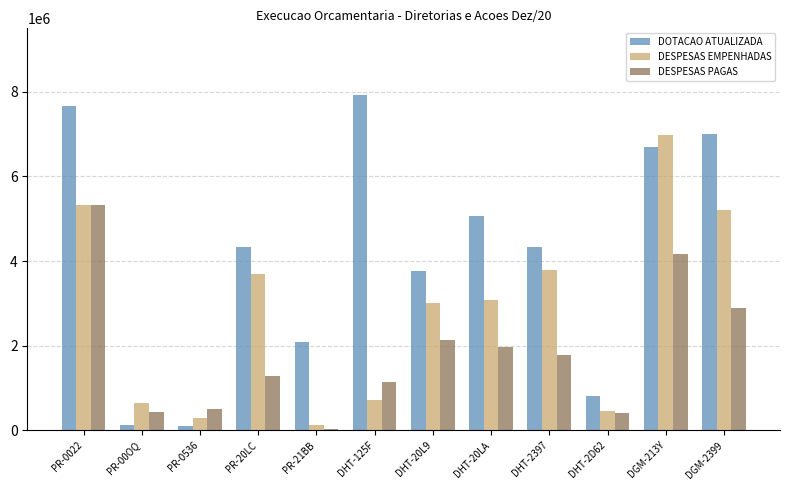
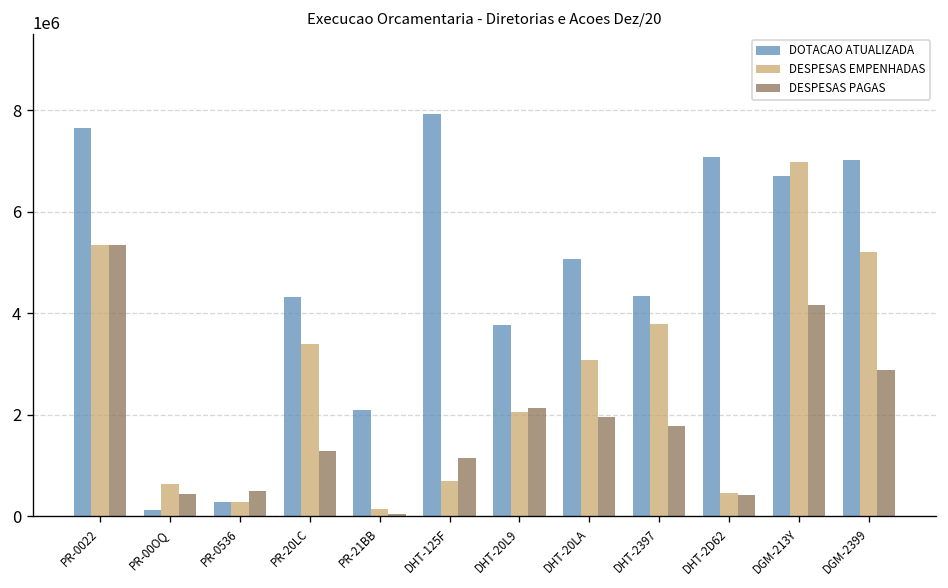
DOTACAO ATUALIZADA, PR-0536: 100000 -> 300000
DESPESAS EMPENHADAS, PR-20LC: 3700000 -> 3400000
DESPESAS EMPENHADAS, DHT-20L9: 3000000 -> 2100000
DOTACAO ATUALIZADA, DHT-2D62: 800000 -> 7100000
